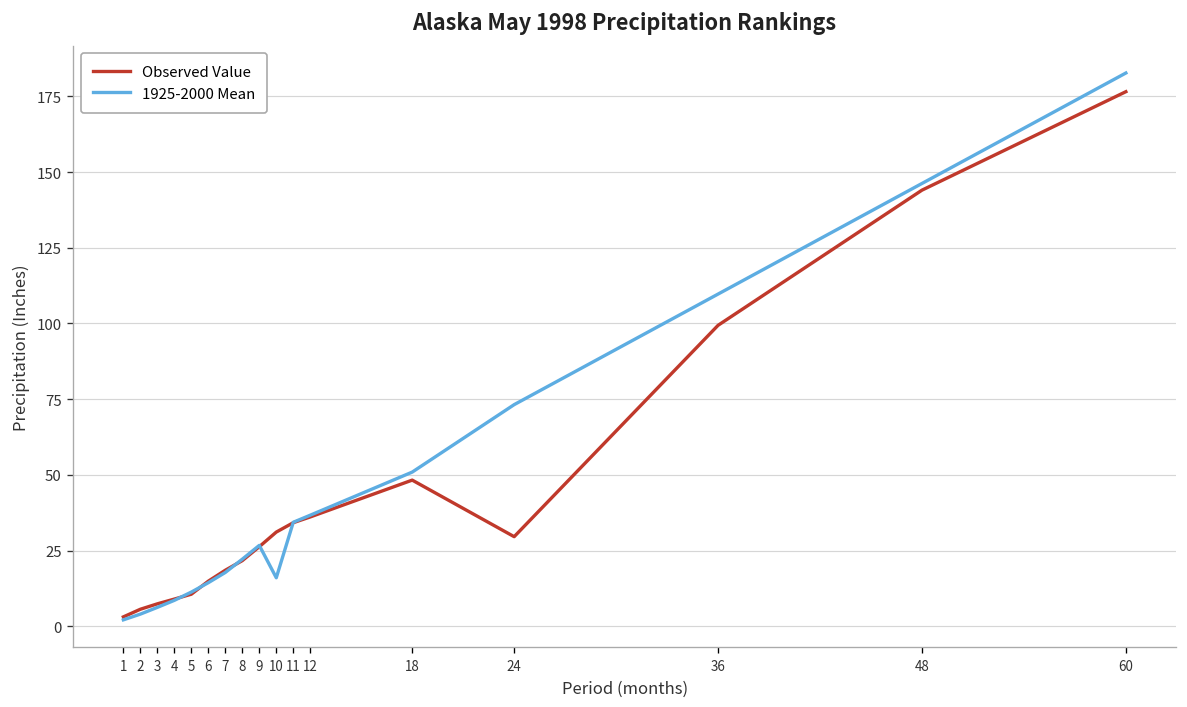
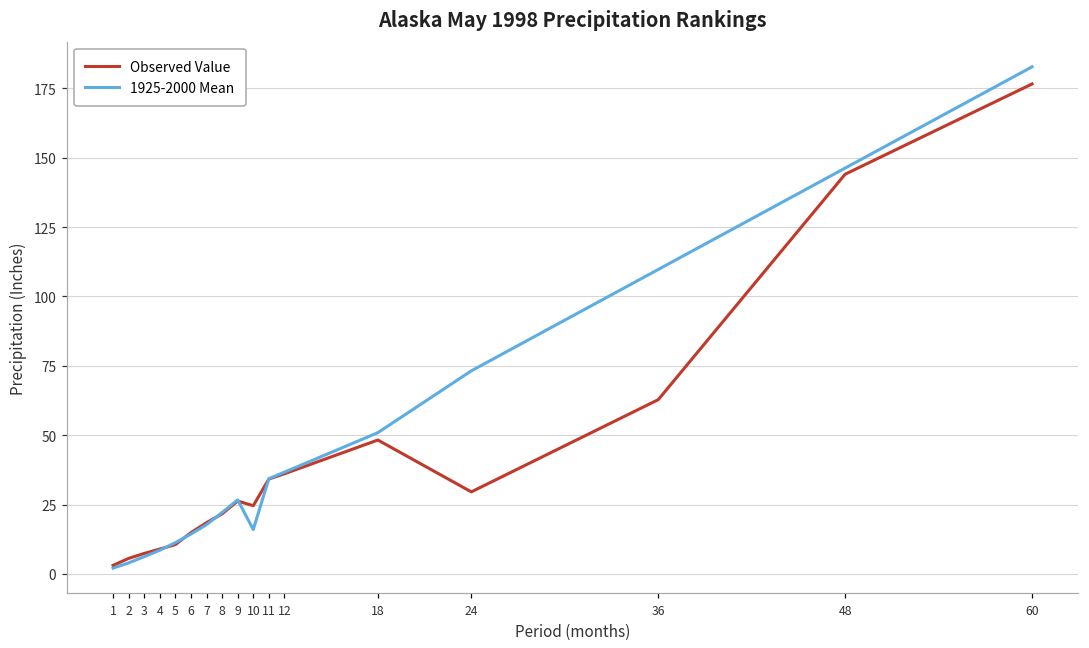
Observed Value, 10: 31 -> 25
Observed Value, 36: 99 -> 63
